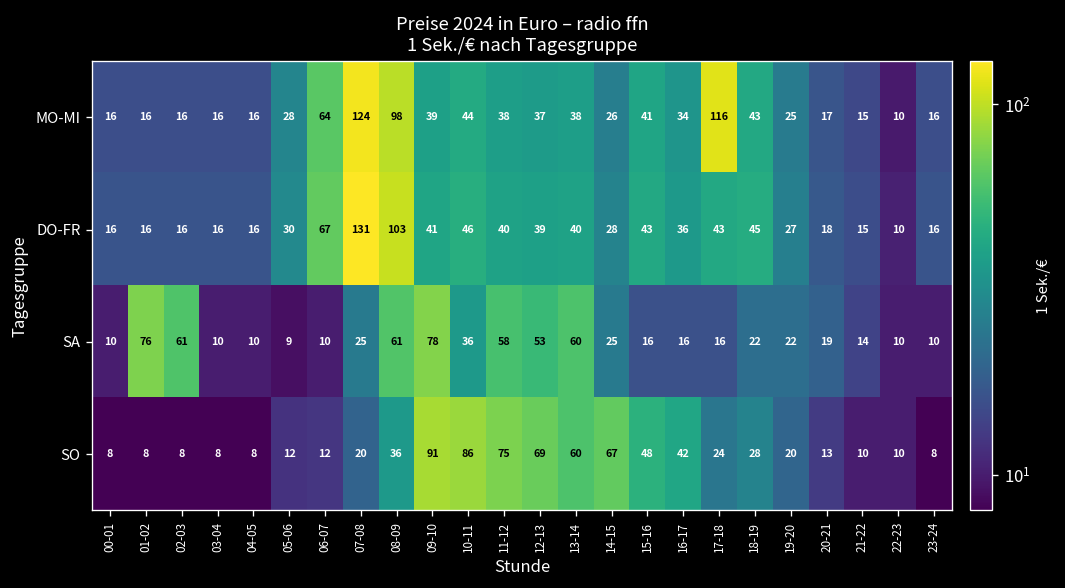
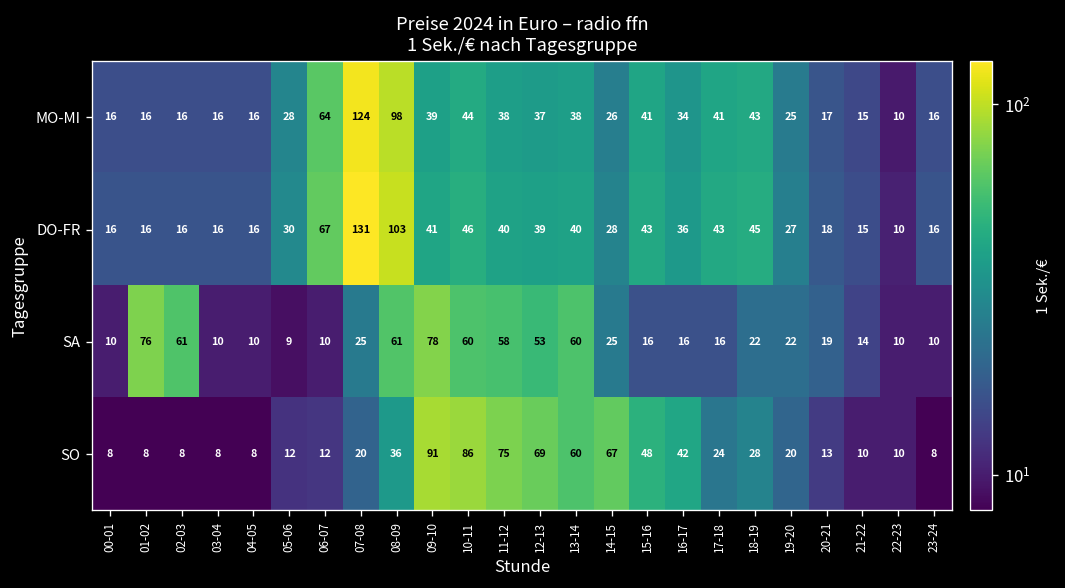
MO-MI, 17-18: 116 -> 41
SA, 10-11: 36 -> 60
